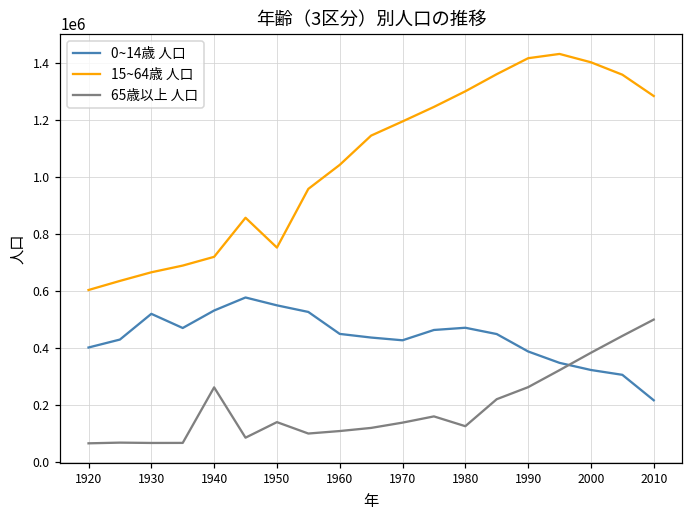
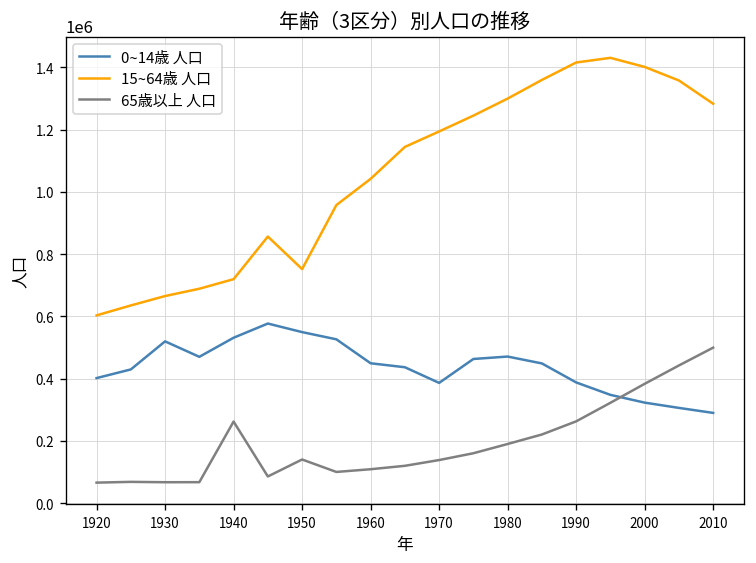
0~14歳 人口, 1970: 430000 -> 390000
65歳以上 人口, 1980: 130000 -> 190000
0~14歳 人口, 2010: 220000 -> 290000
